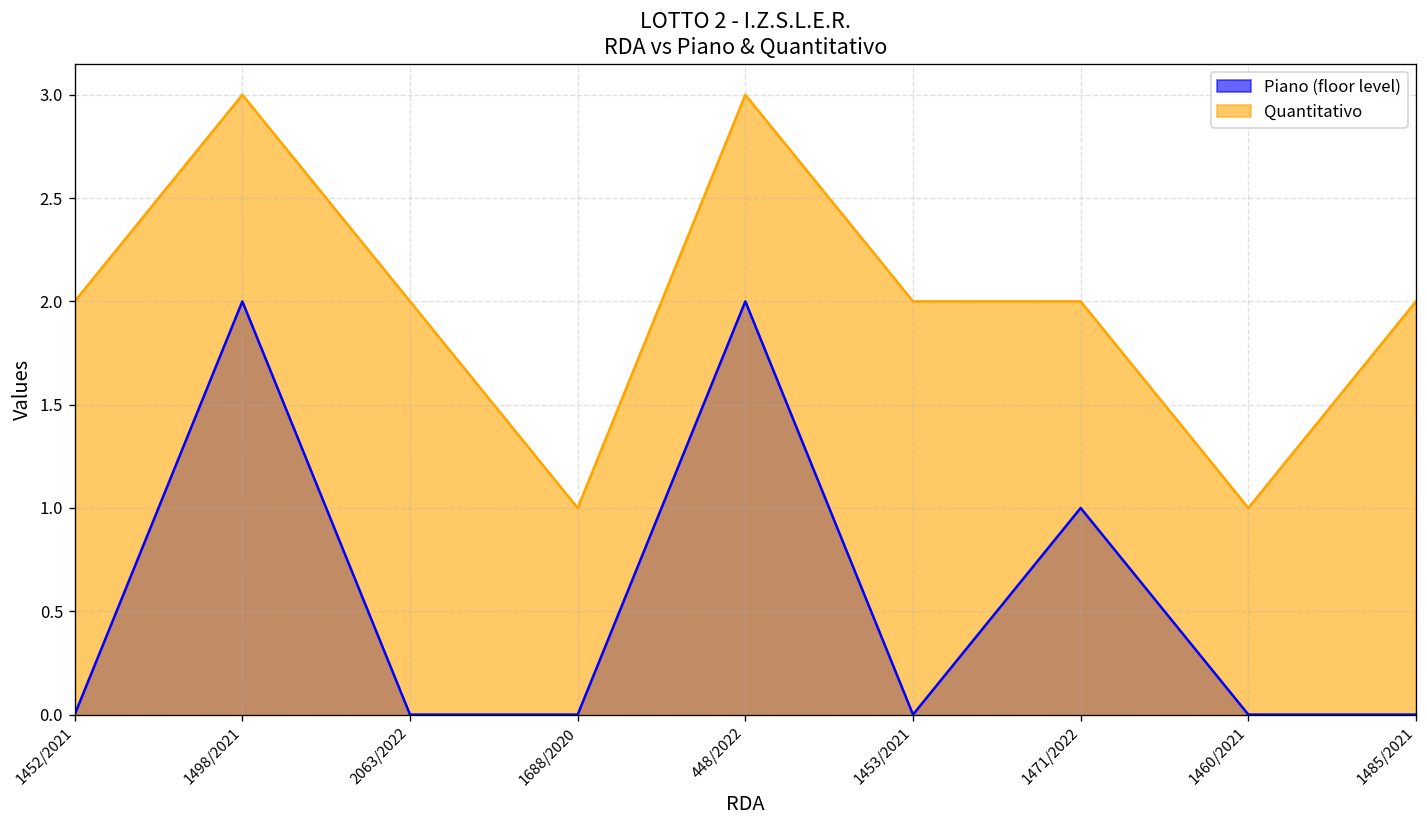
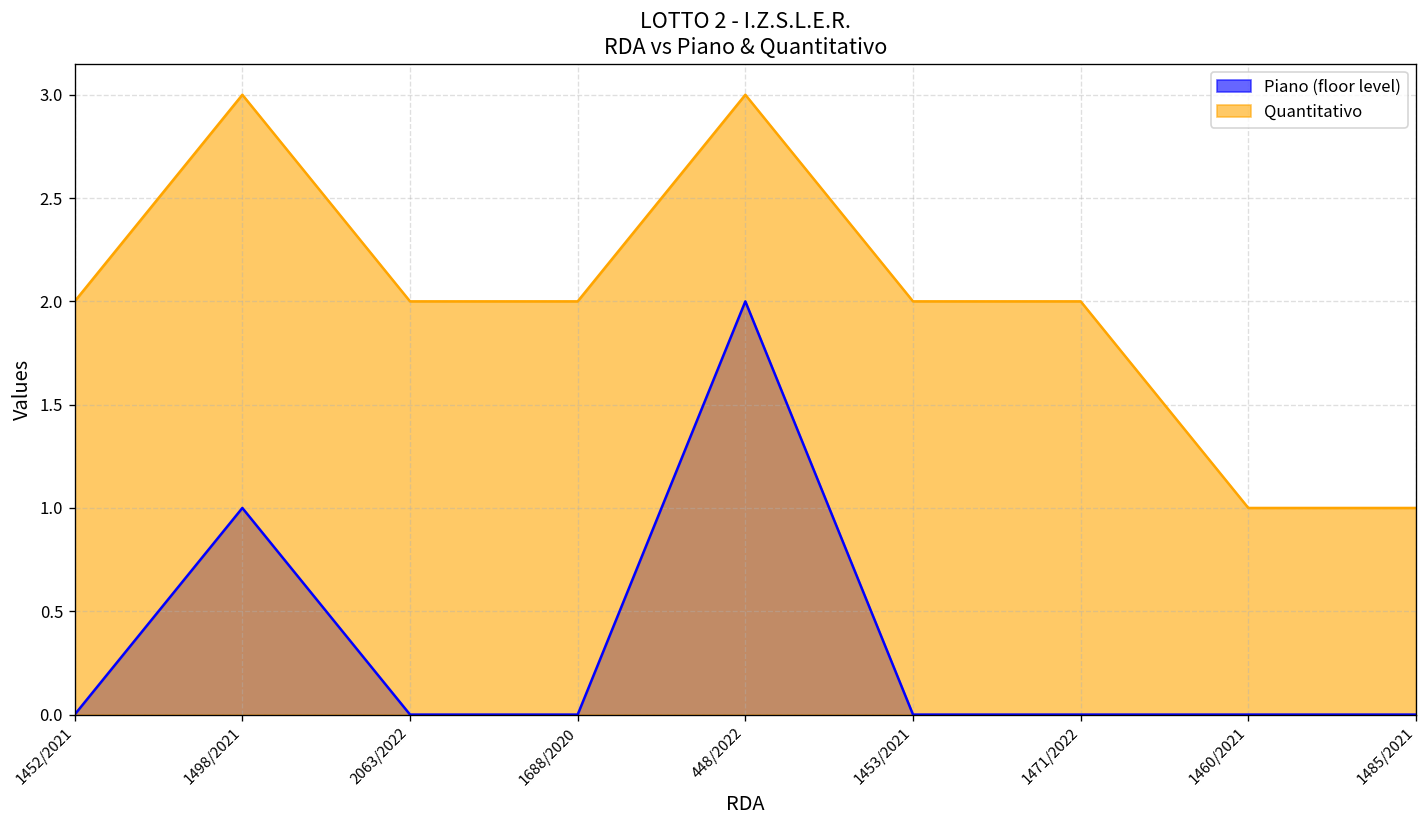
Piano (floor level), 1498/2021: 2 -> 1
Quantitativo, 1688/2020: 1 -> 2
Piano (floor level), 1471/2022: 1 -> 0
Quantitativo, 1485/2021: 2 -> 1
